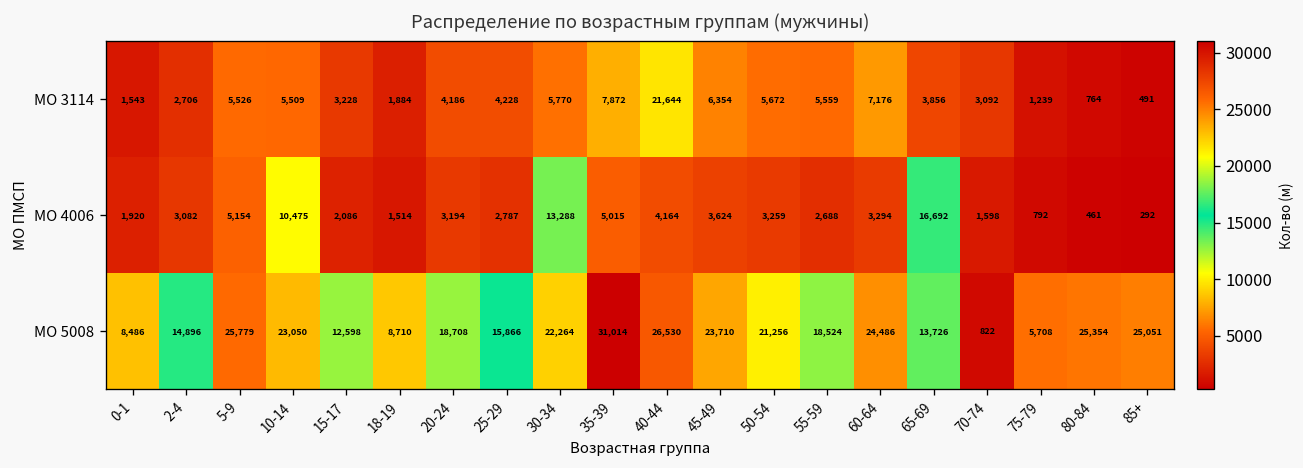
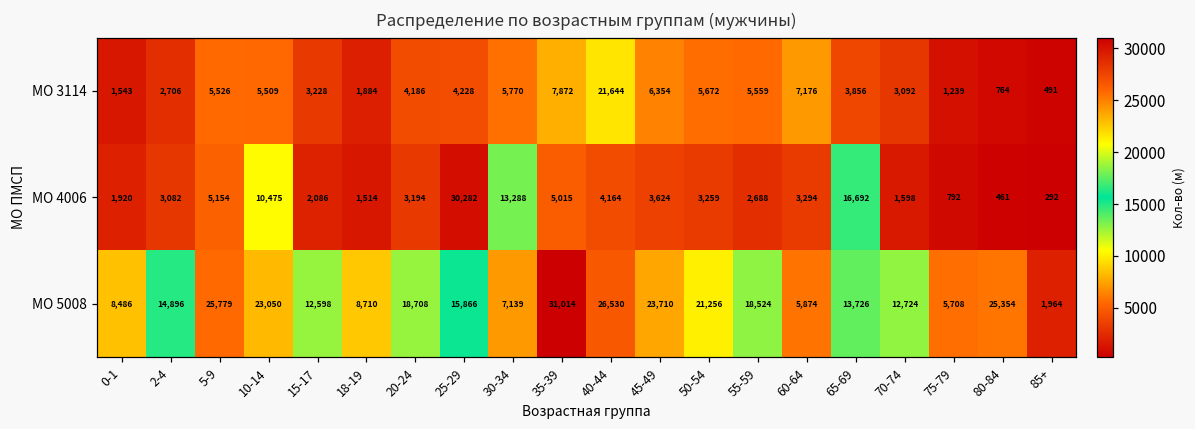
МО 4006, 25-29: 2,787 -> 30,282
МО 5008, 30-34: 22,264 -> 7,139
МО 5008, 60-64: 24,486 -> 5,874
МО 5008, 70-74: 822 -> 12,724
МО 5008, 85+: 25,051 -> 1,964
